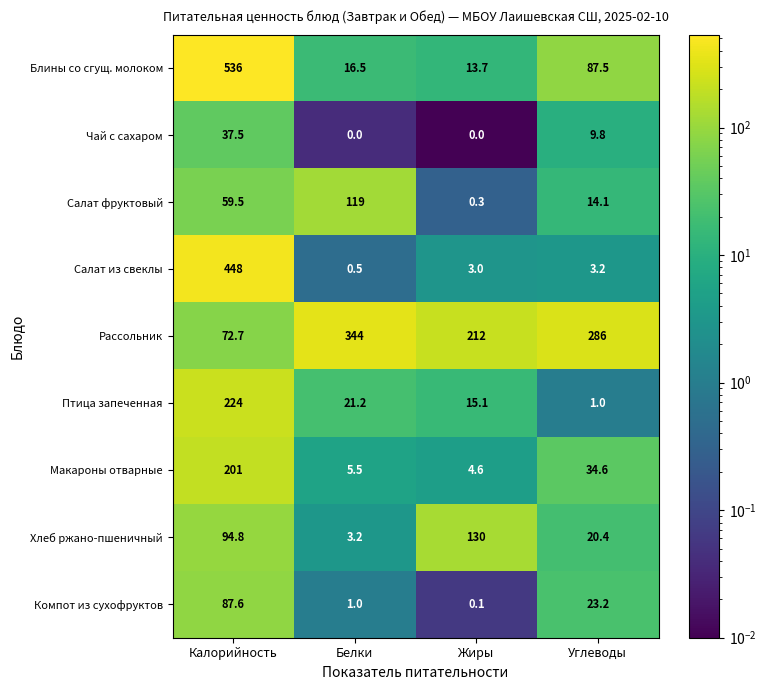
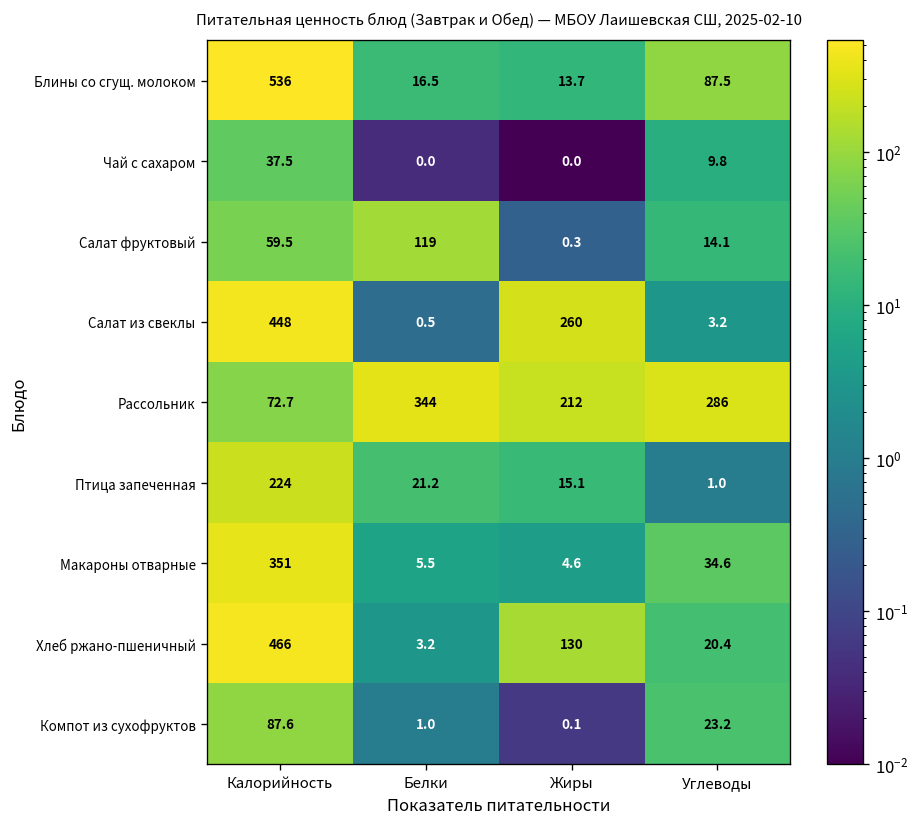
Салат из свеклы, Жиры: 3.0 -> 260
Макароны отварные, Калорийность: 201 -> 351
Хлеб ржано-пшеничный, Калорийность: 94.8 -> 466
